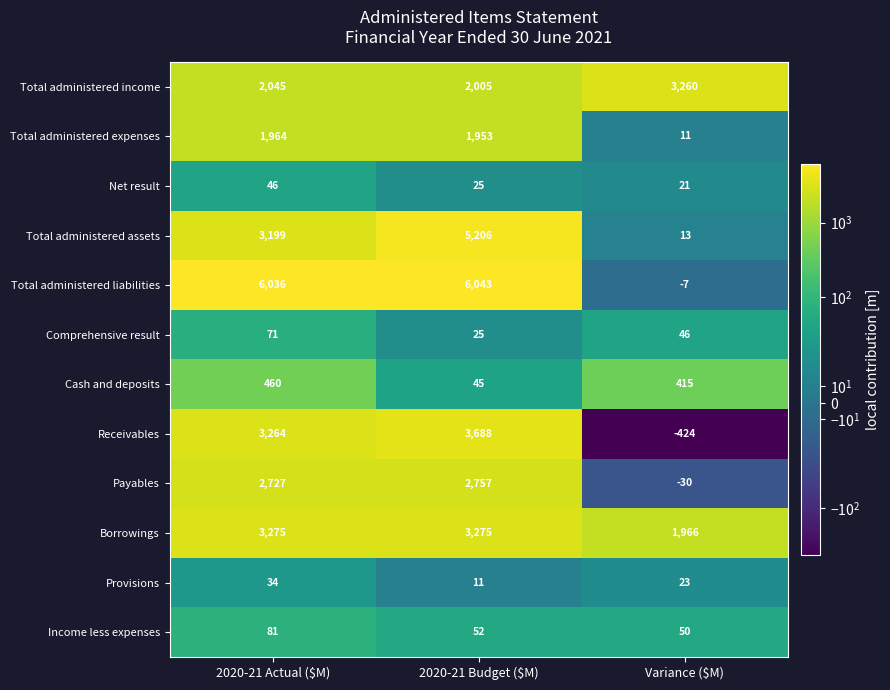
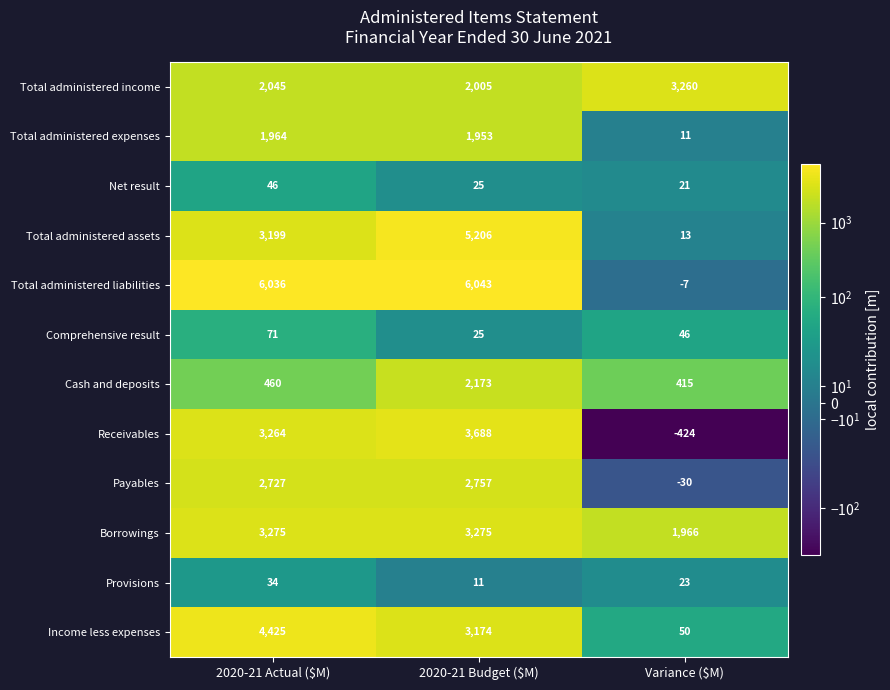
Cash and deposits, 2020-21 Budget ($M): 45 -> 2,173
Income less expenses, 2020-21 Actual ($M): 81 -> 4,425
Income less expenses, 2020-21 Budget ($M): 52 -> 3,174
